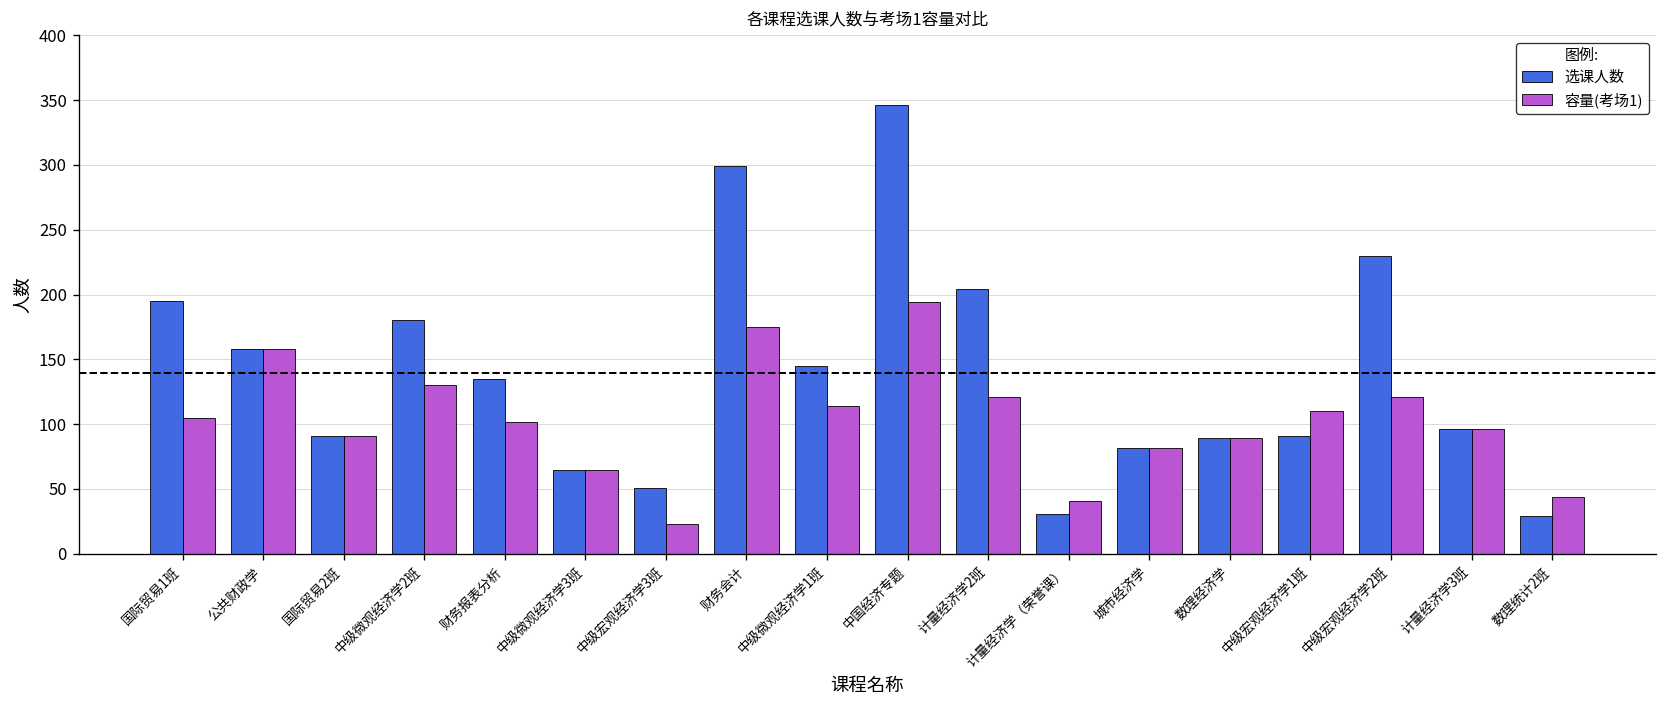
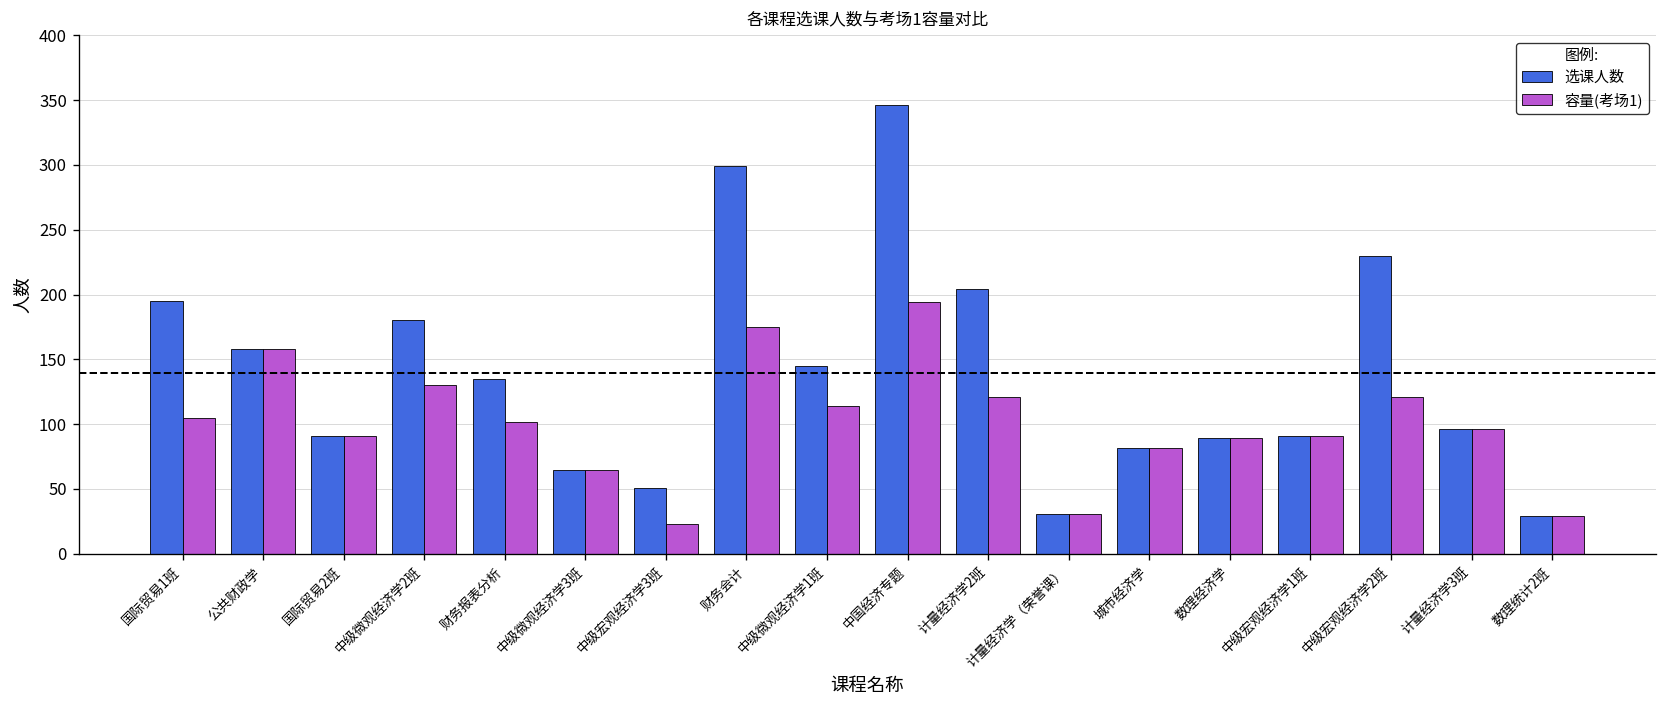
容量(考场1), 计量经济学（荣誉课）: 41 -> 31
容量(考场1), 中级宏观经济学1班: 110 -> 91
容量(考场1), 数理统计2班: 44 -> 29
